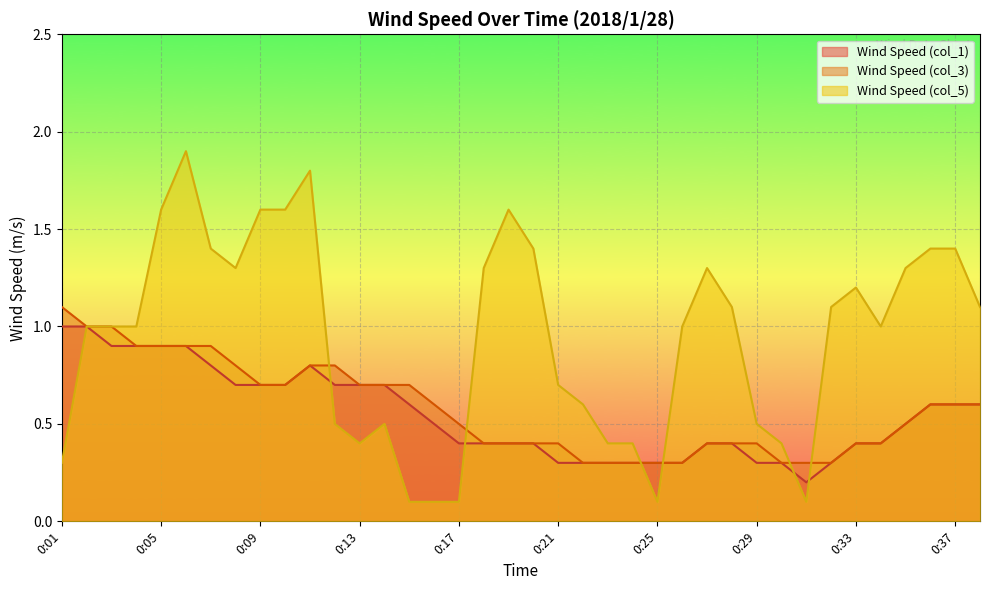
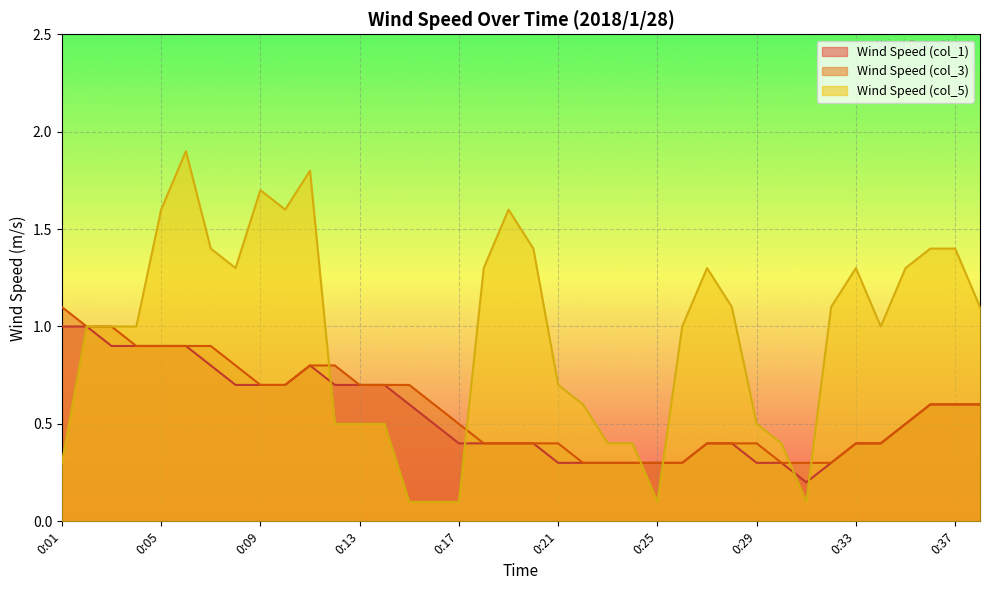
Wind Speed (col_5), 0:09: 1.6 -> 1.7
Wind Speed (col_5), 0:13: 0.4 -> 0.5
Wind Speed (col_5), 0:33: 1.2 -> 1.3
